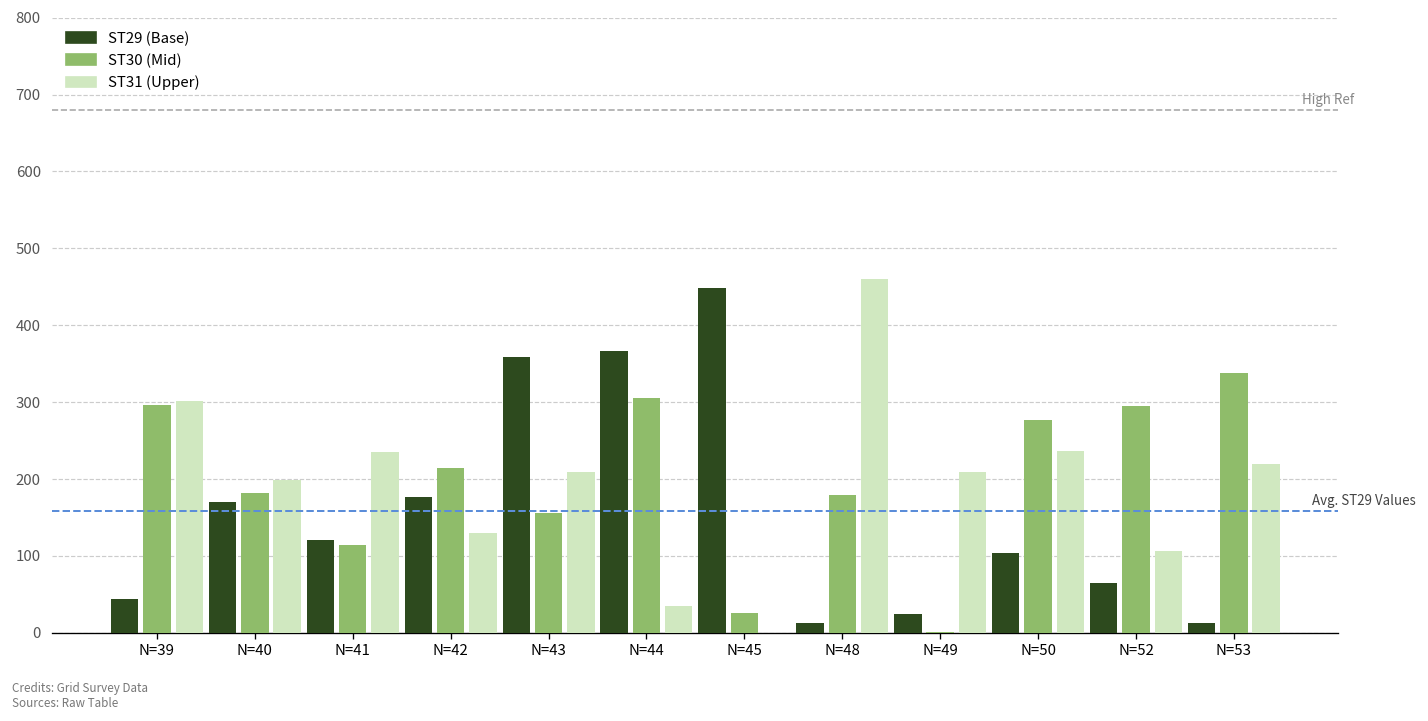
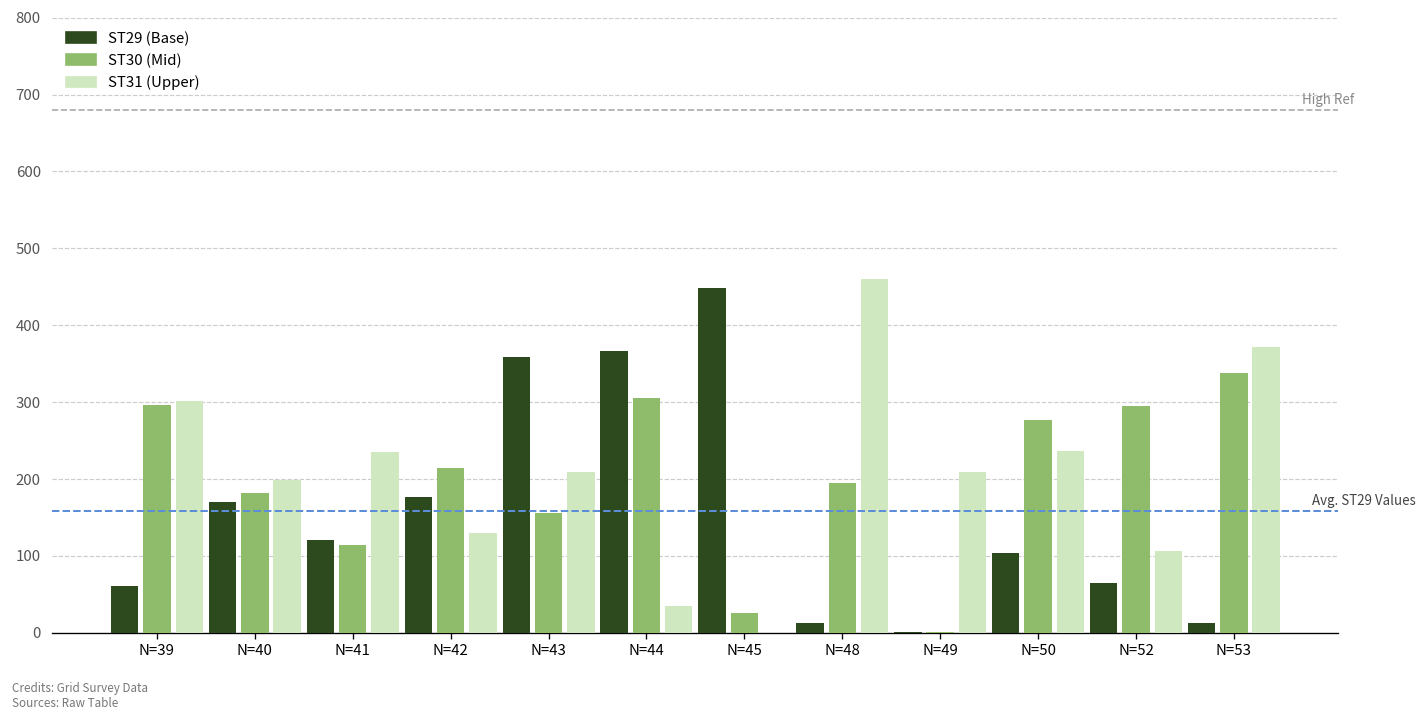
ST29 (Base), N=39: 40 -> 60
ST30 (Mid), N=48: 180 -> 200
ST29 (Base), N=49: 20 -> 0
ST31 (Upper), N=53: 220 -> 370
